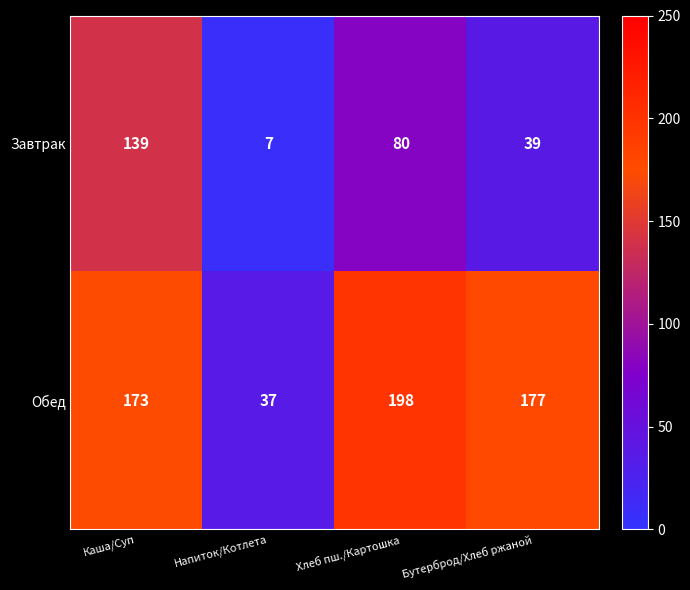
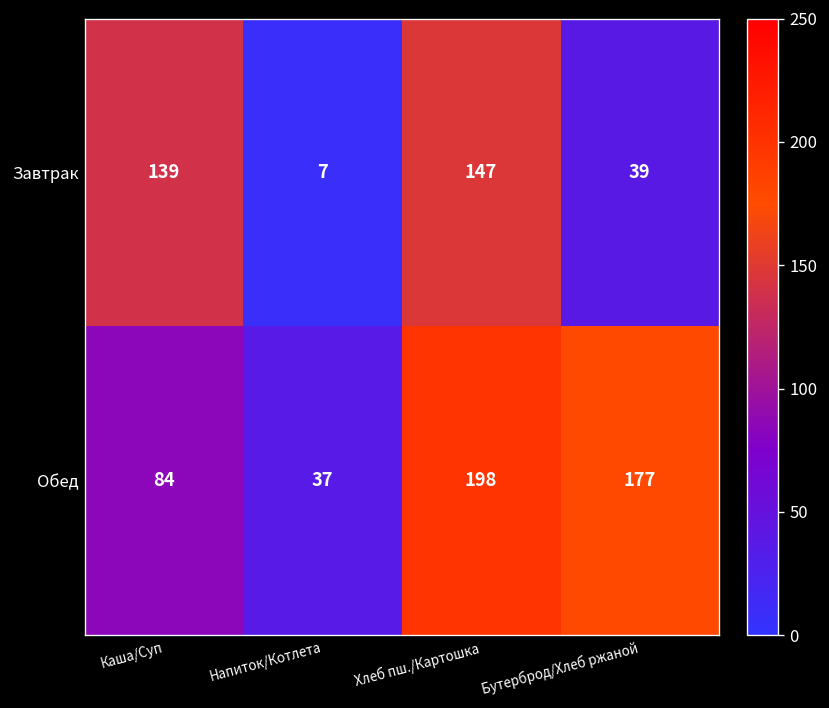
Завтрак, Хлеб пш./Картошка: 80 -> 147
Обед, Каша/Суп: 173 -> 84
